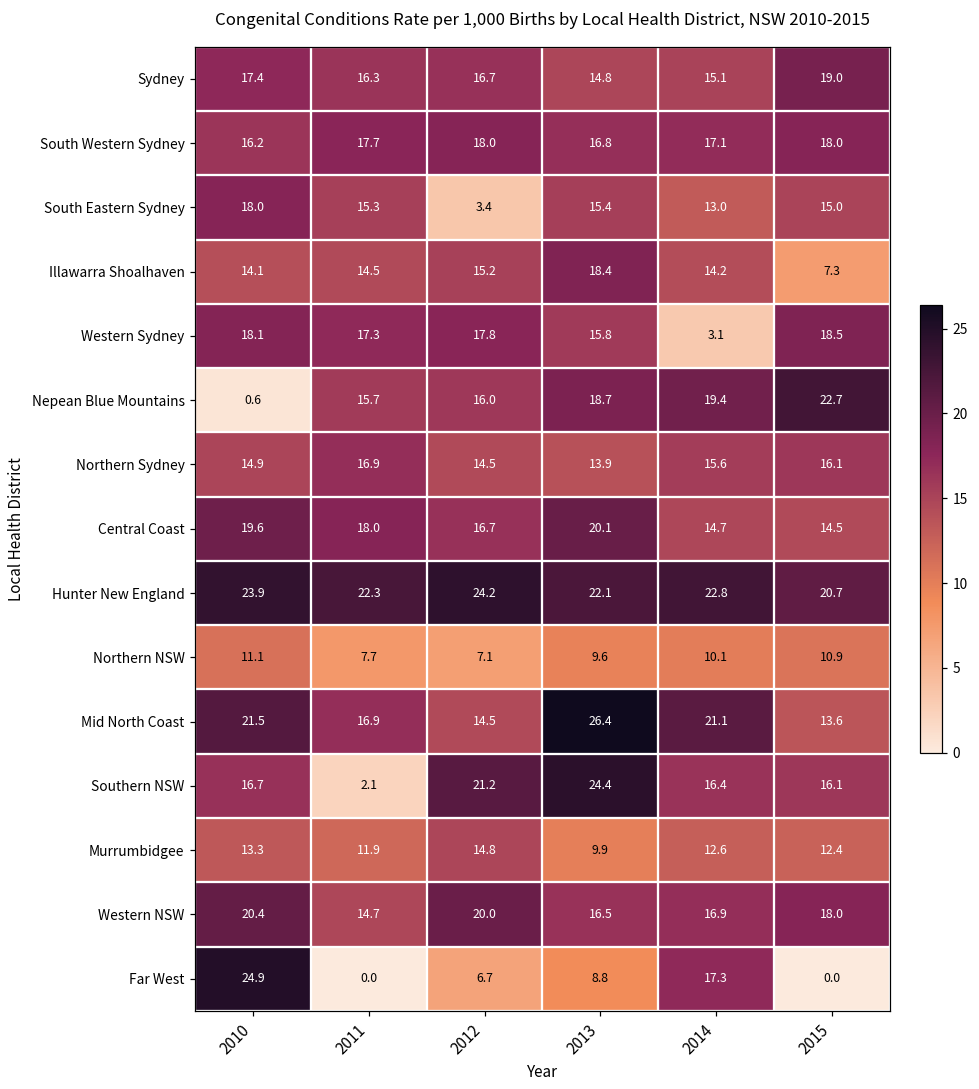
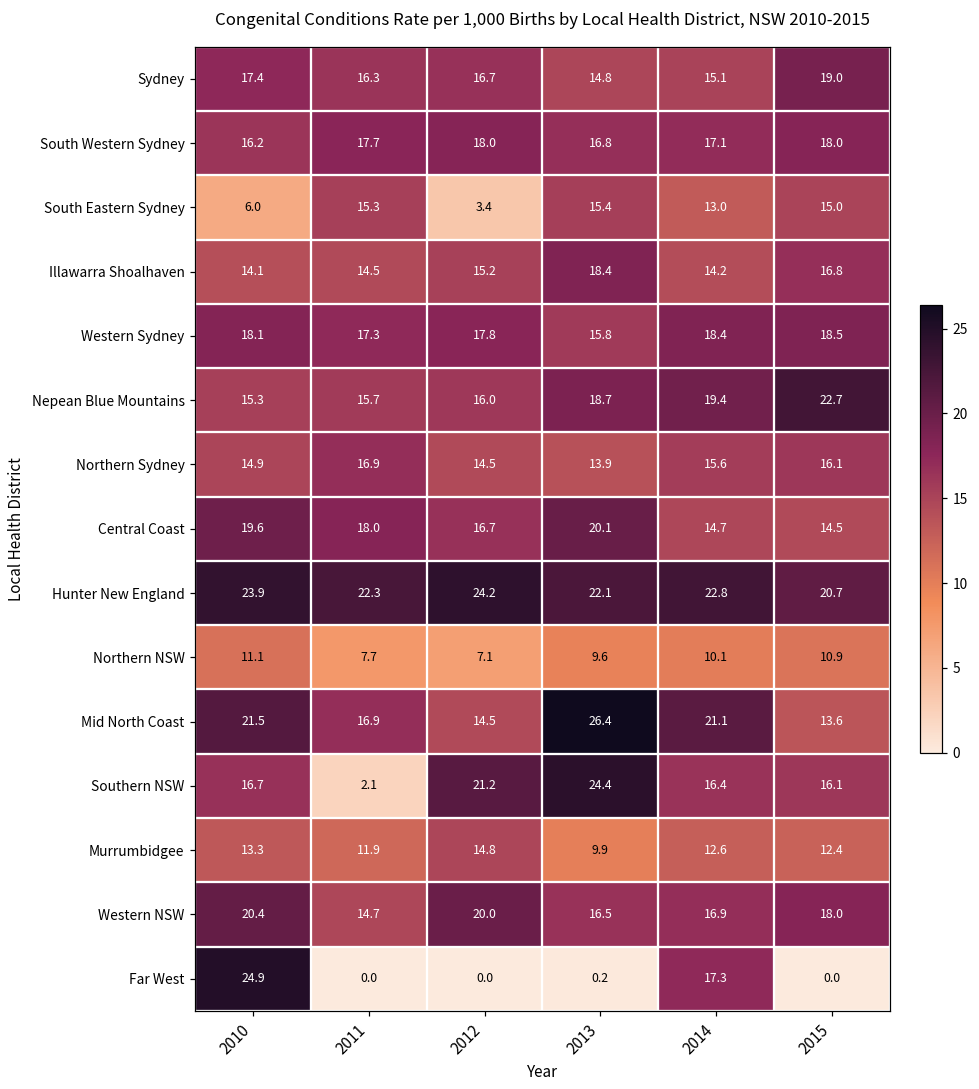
South Eastern Sydney, 2010: 18.0 -> 6.0
Illawarra Shoalhaven, 2015: 7.3 -> 16.8
Western Sydney, 2014: 3.1 -> 18.4
Nepean Blue Mountains, 2010: 0.6 -> 15.3
Far West, 2012: 6.7 -> 0.0
Far West, 2013: 8.8 -> 0.2
